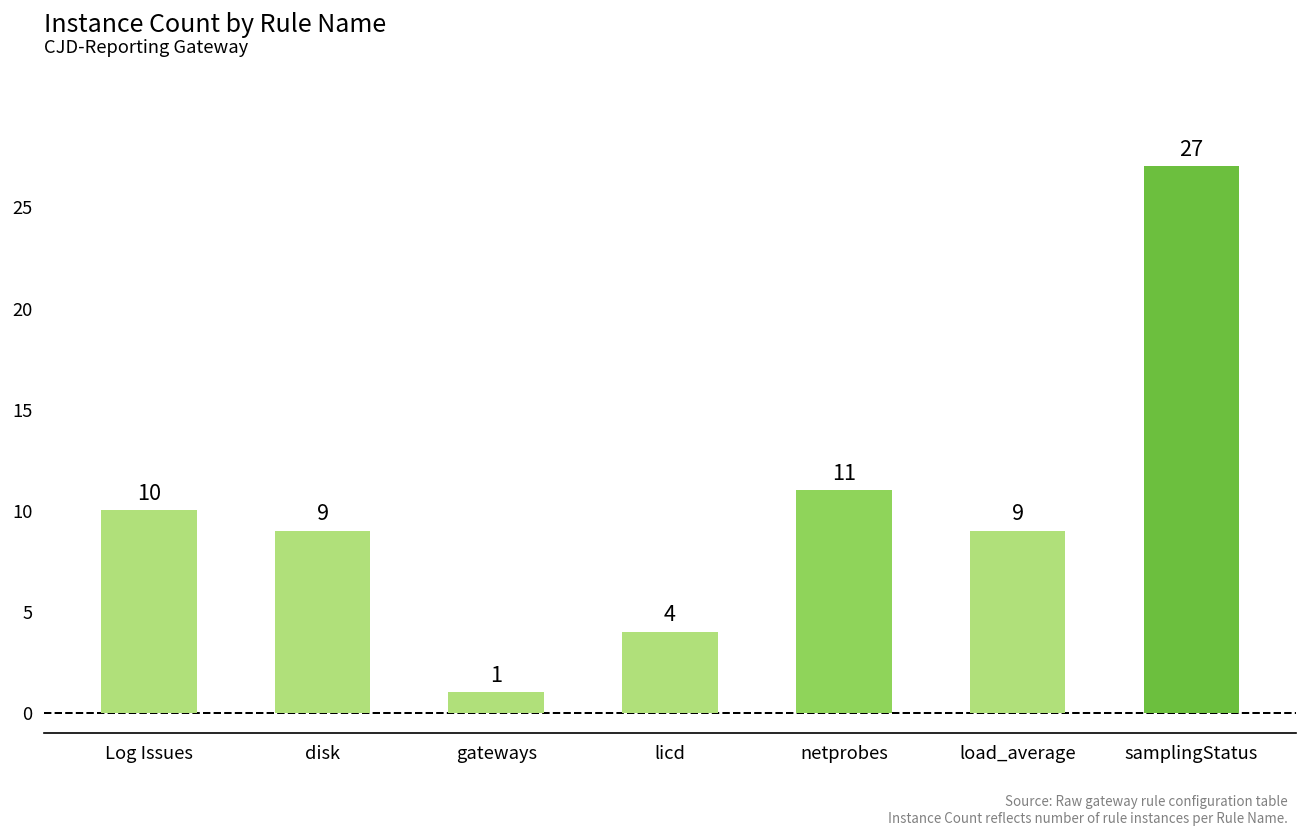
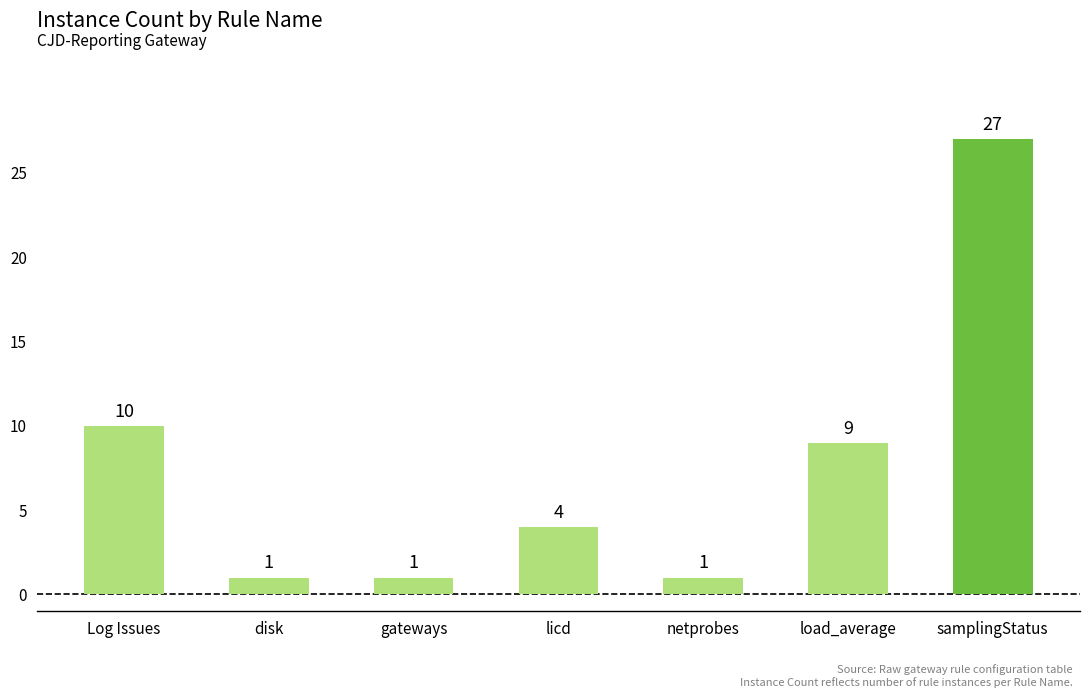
disk: 9 -> 1
netprobes: 11 -> 1
